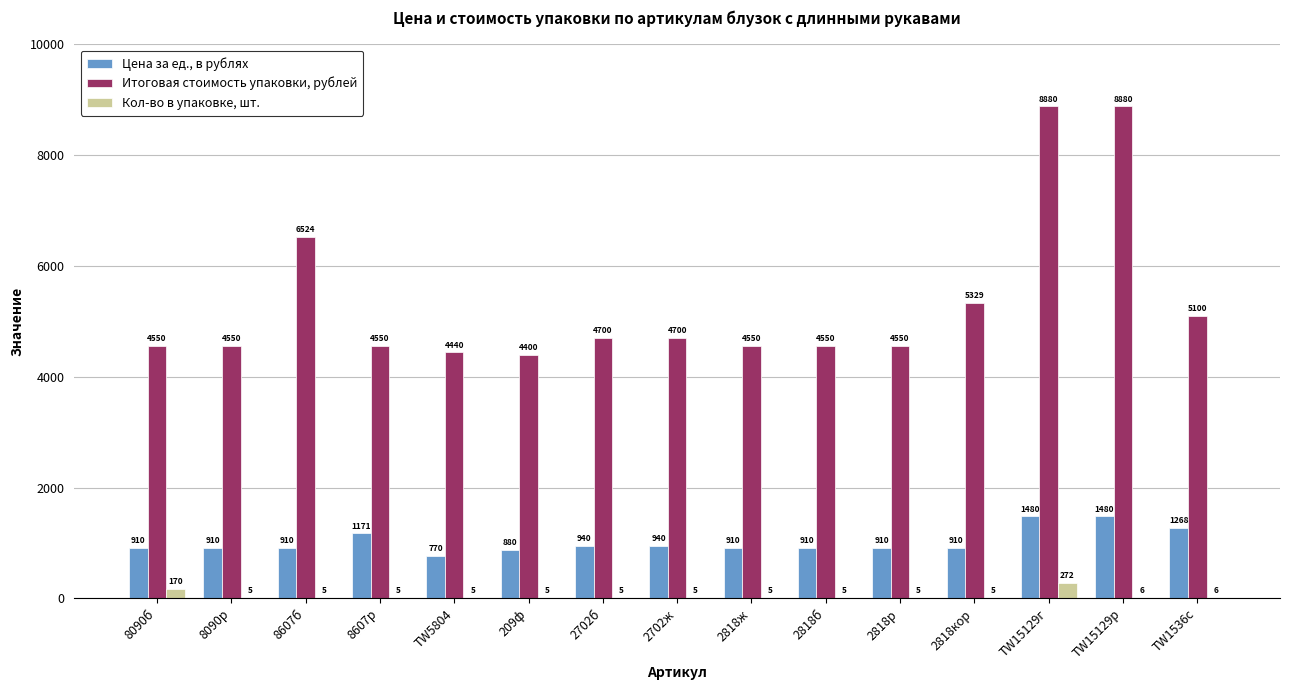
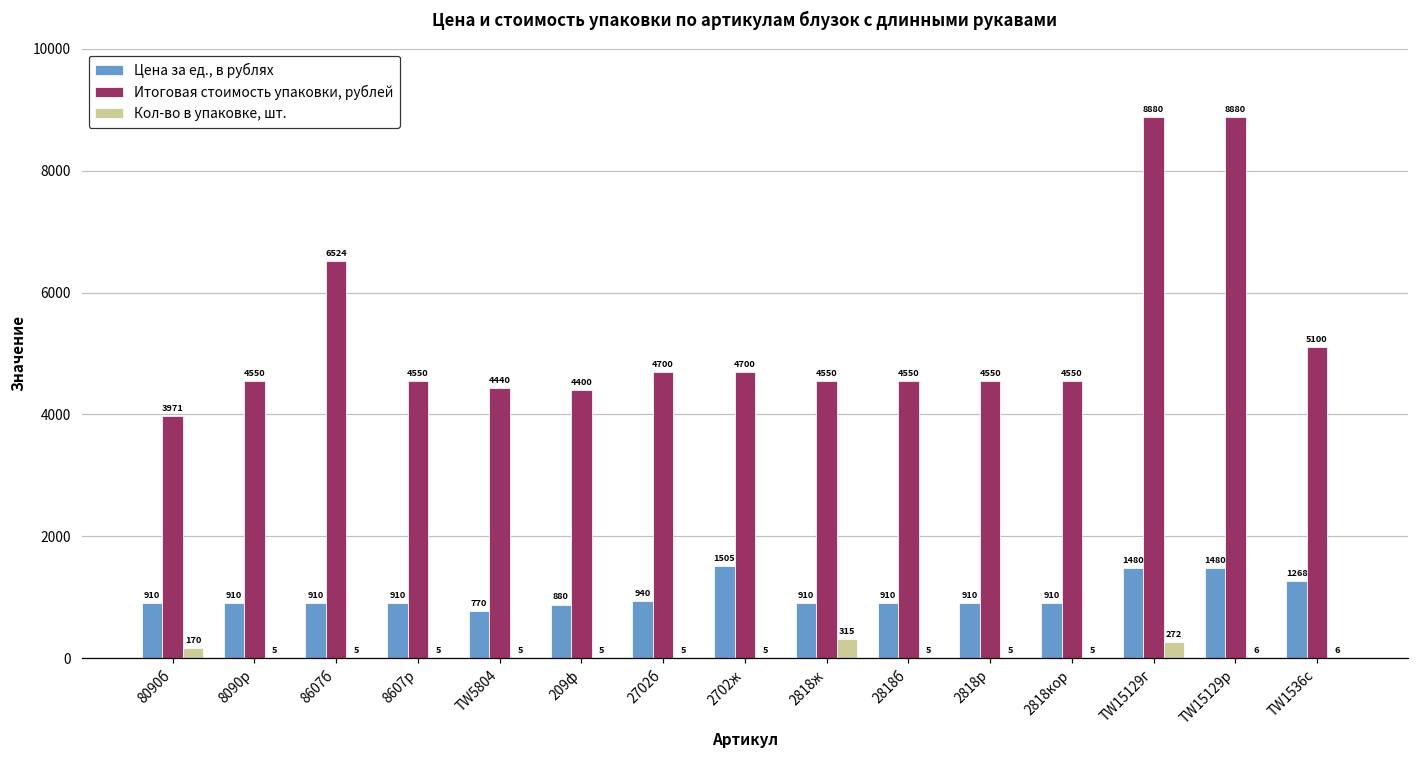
Итоговая стоимость упаковки, рублей, 8090б: 4550 -> 3971
Цена за ед., в рублях, 8607р: 1171 -> 910
Цена за ед., в рублях, 2702ж: 940 -> 1505
Кол-во в упаковке, шт., 2818ж: 5 -> 315
Итоговая стоимость упаковки, рублей, 2818кор: 5329 -> 4550
